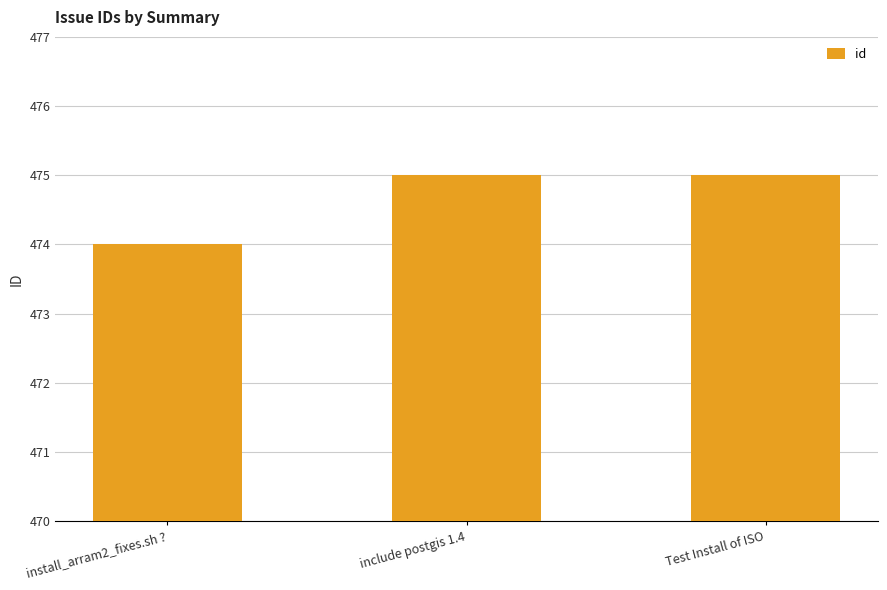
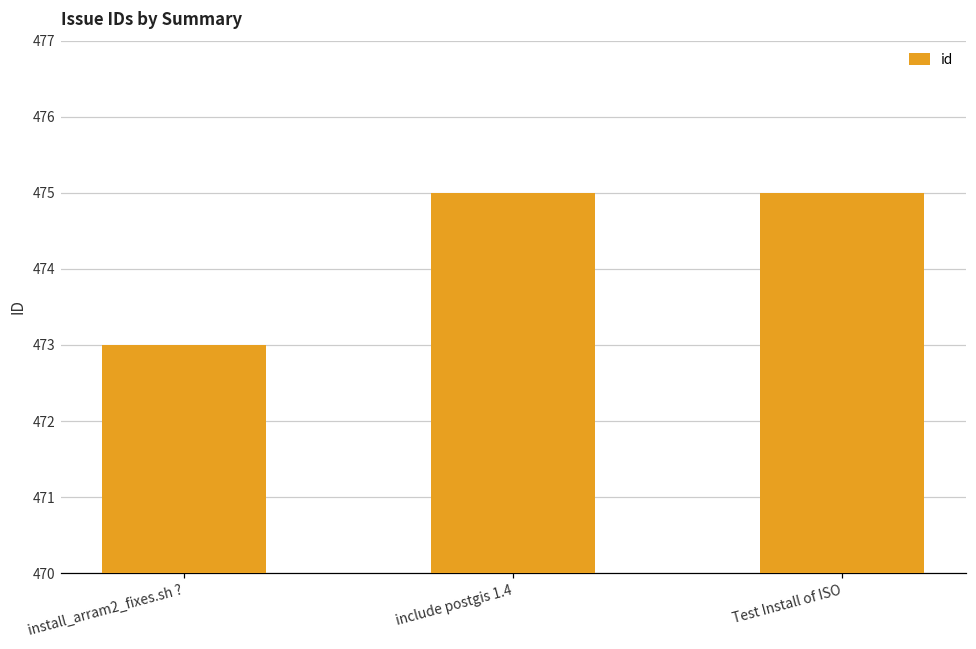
install_arram2_fixes.sh ?: 474 -> 473
